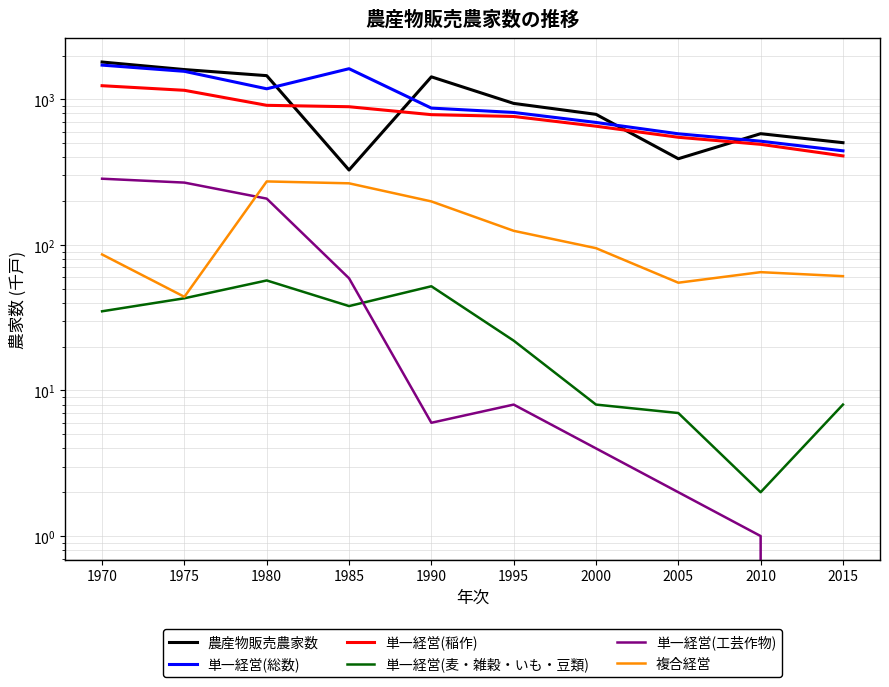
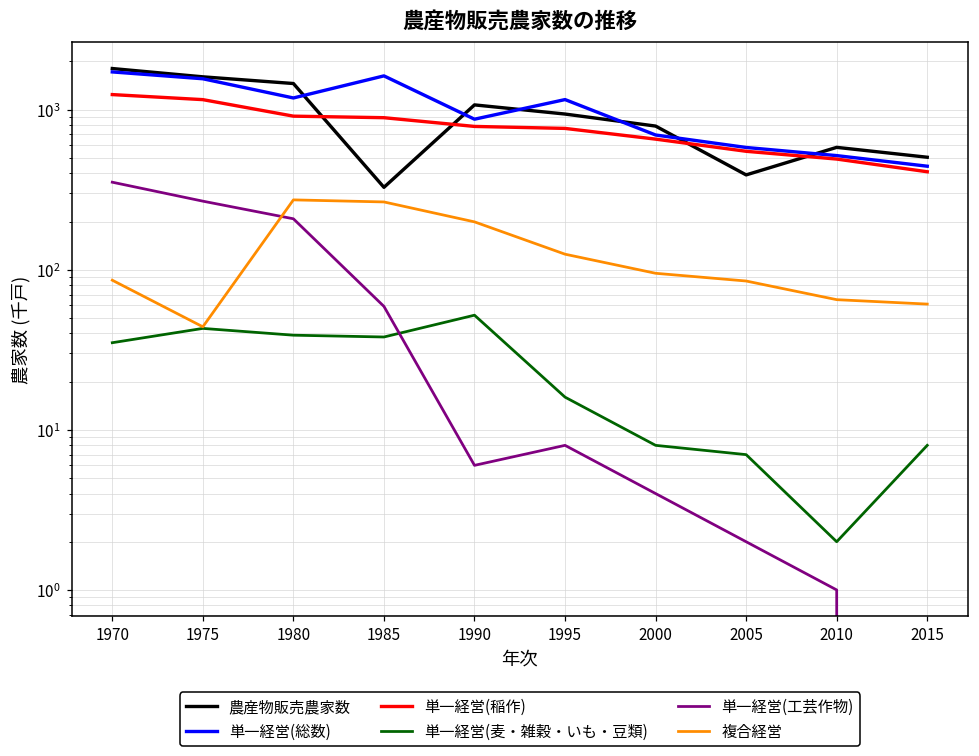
単一経営(工芸作物), 1970: 290 -> 350
単一経営(麦・雑穀・いも・豆類), 1980: 57 -> 39
農産物販売農家数, 1990: 1400 -> 1100
単一経営(総数), 1995: 800 -> 1200
単一経営(麦・雑穀・いも・豆類), 1995: 22 -> 16
複合経営, 2005: 55 -> 90
